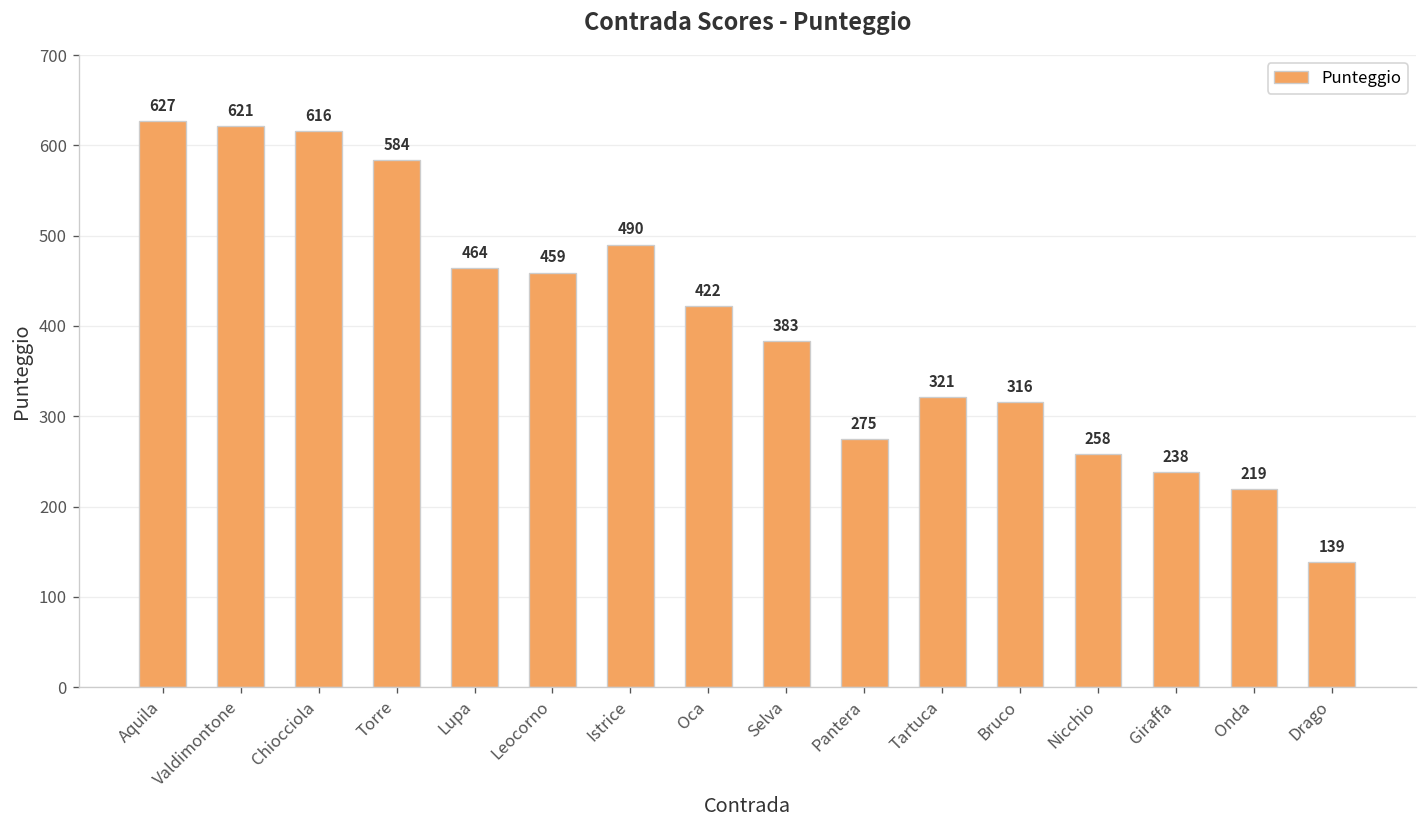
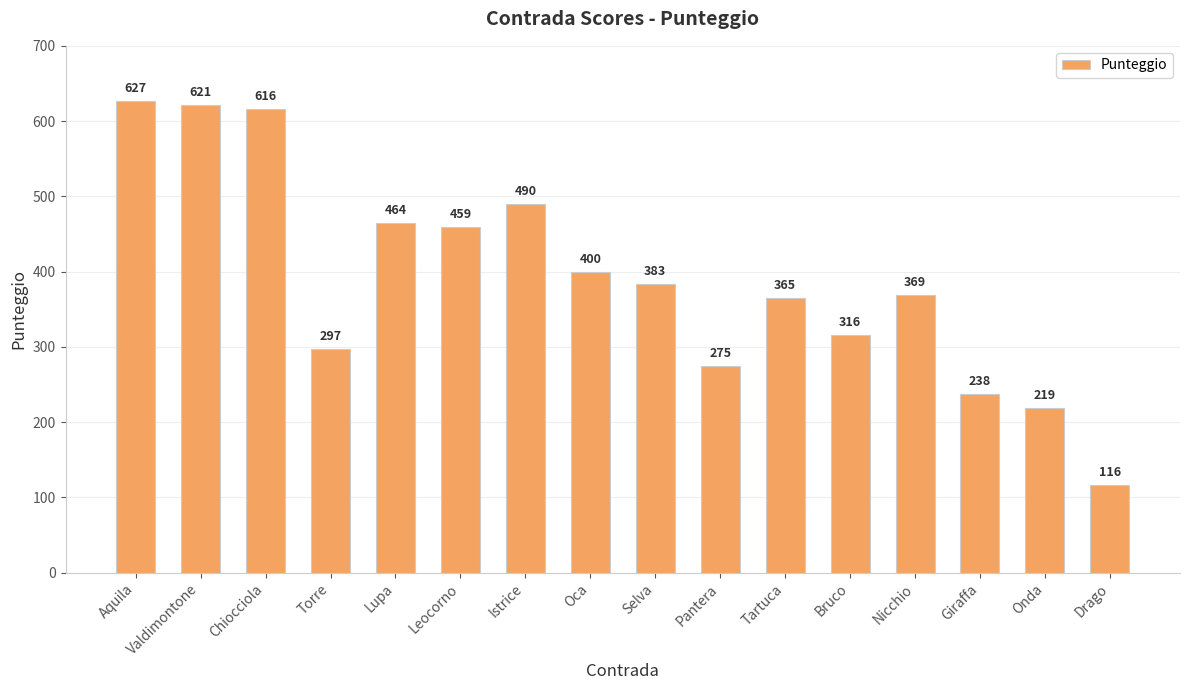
Torre: 584 -> 297
Oca: 422 -> 400
Tartuca: 321 -> 365
Nicchio: 258 -> 369
Drago: 139 -> 116
